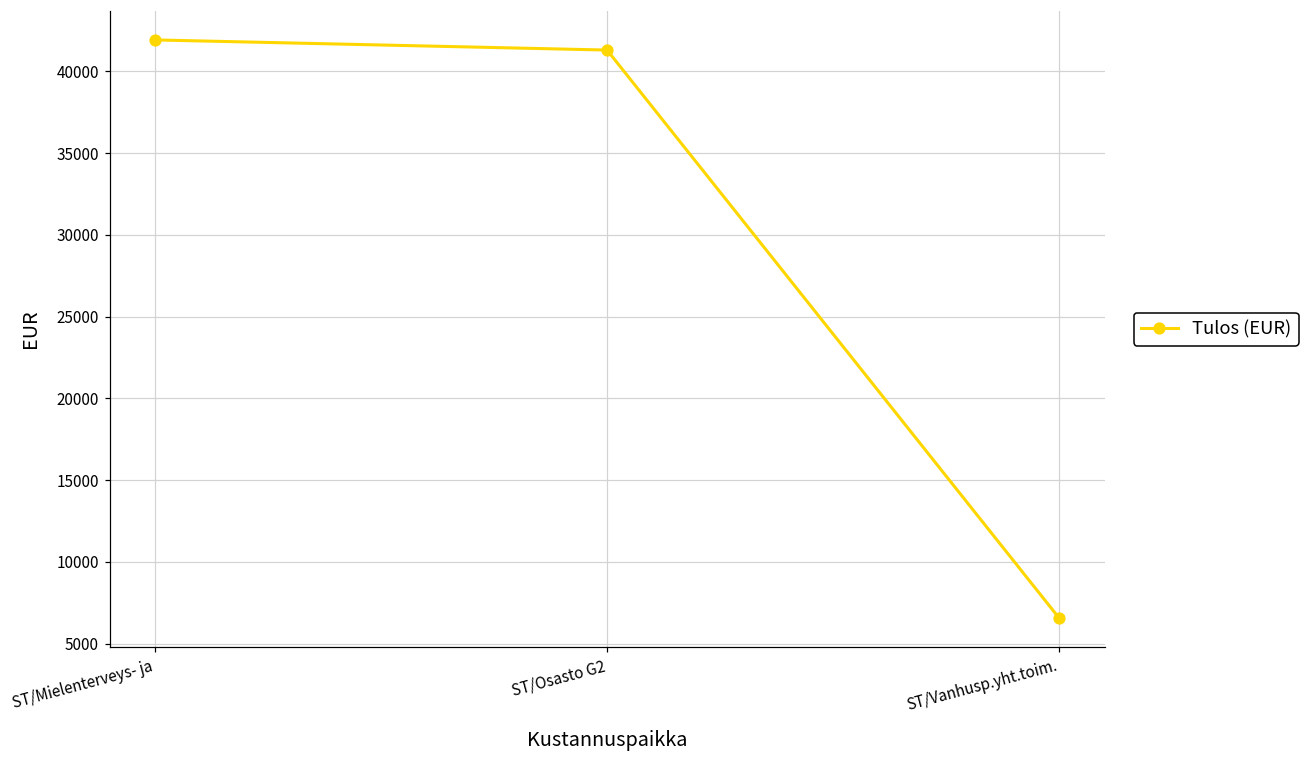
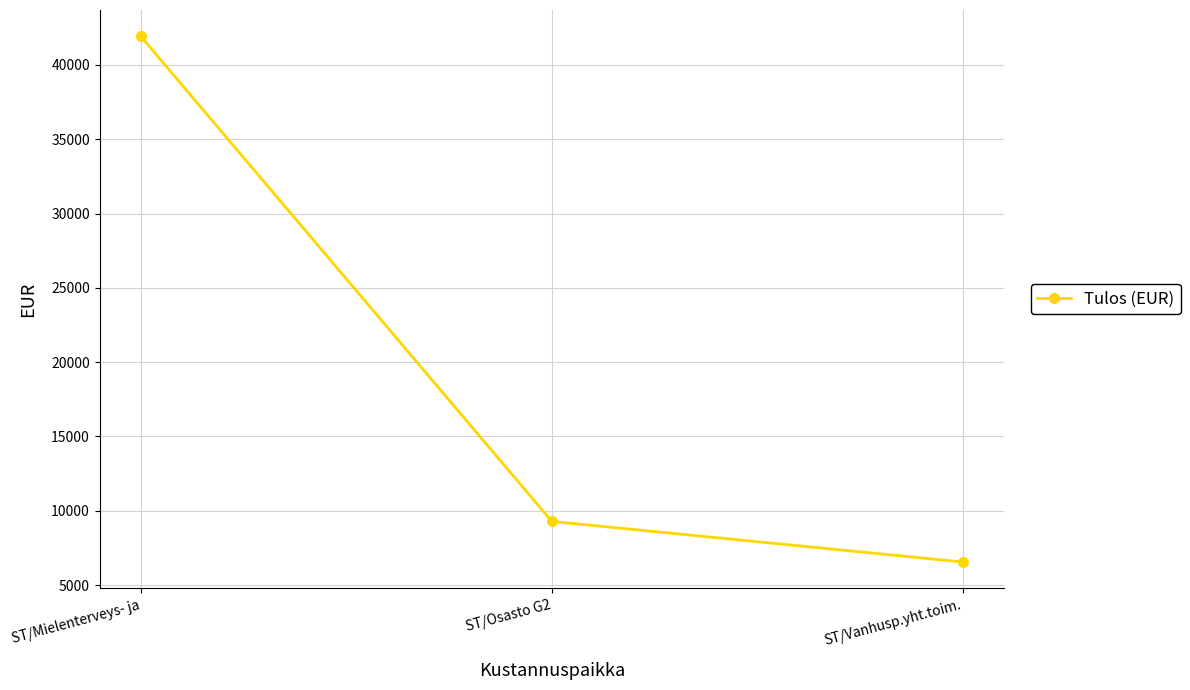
ST/Osasto G2: 41300 -> 9300
